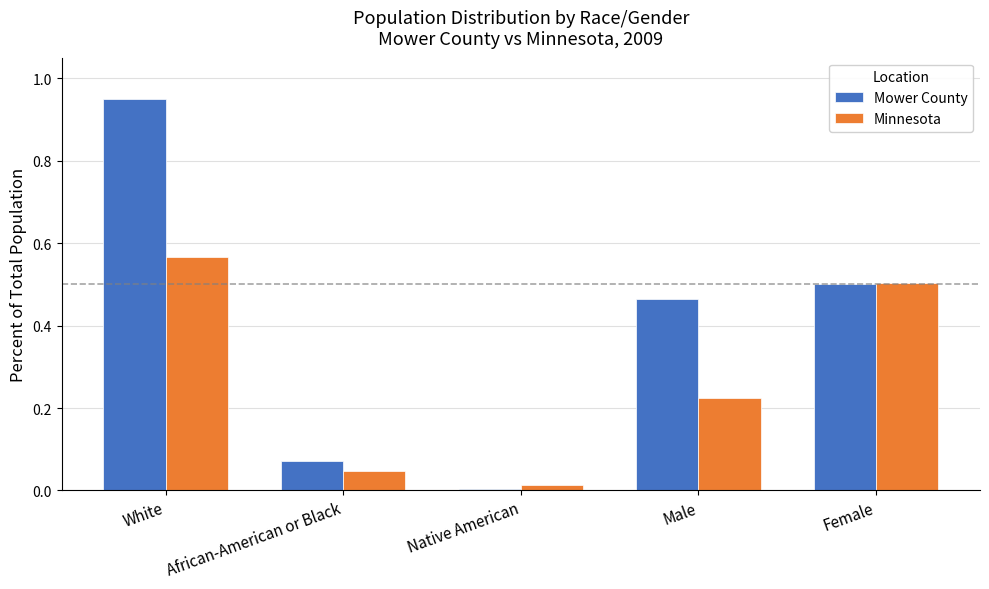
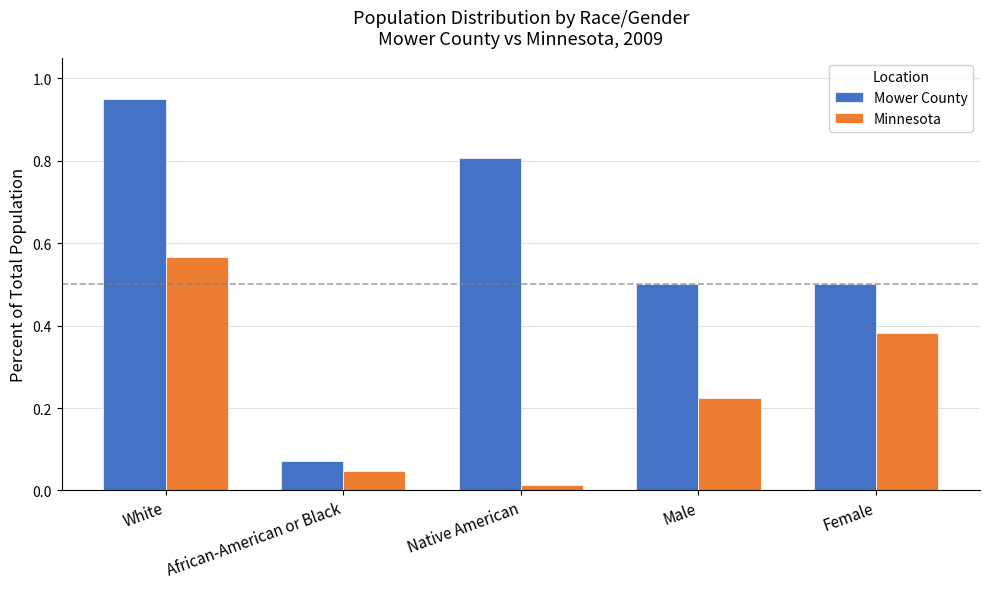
Mower County, Native American: 0.00 -> 0.81
Mower County, Male: 0.46 -> 0.50
Minnesota, Female: 0.50 -> 0.38
